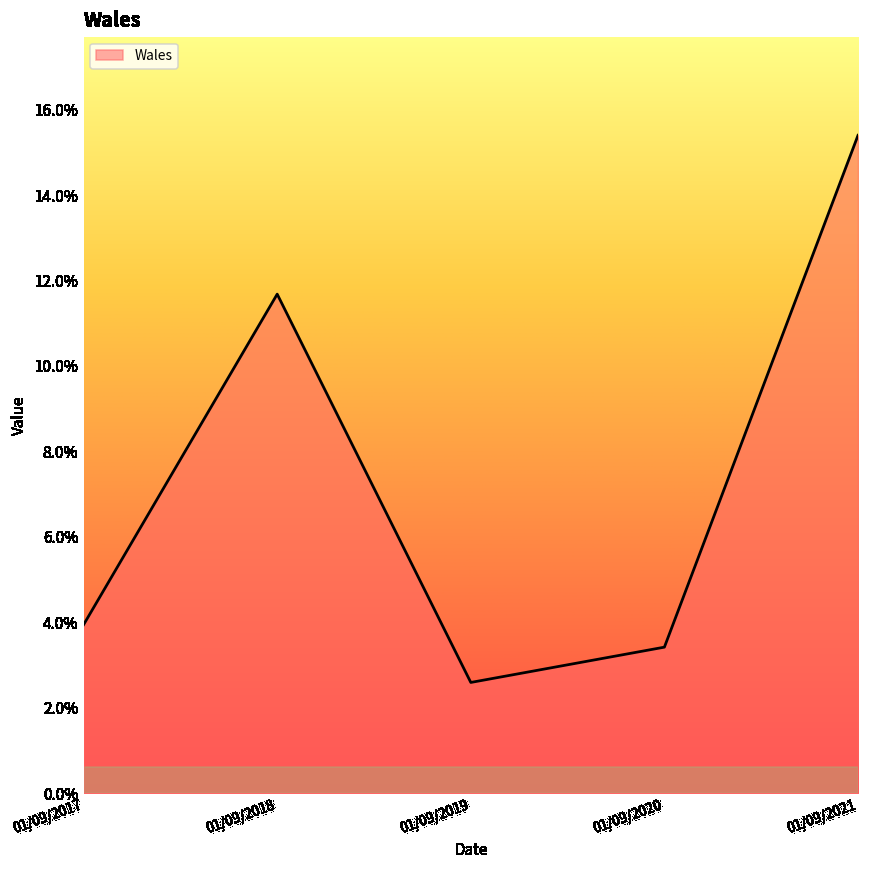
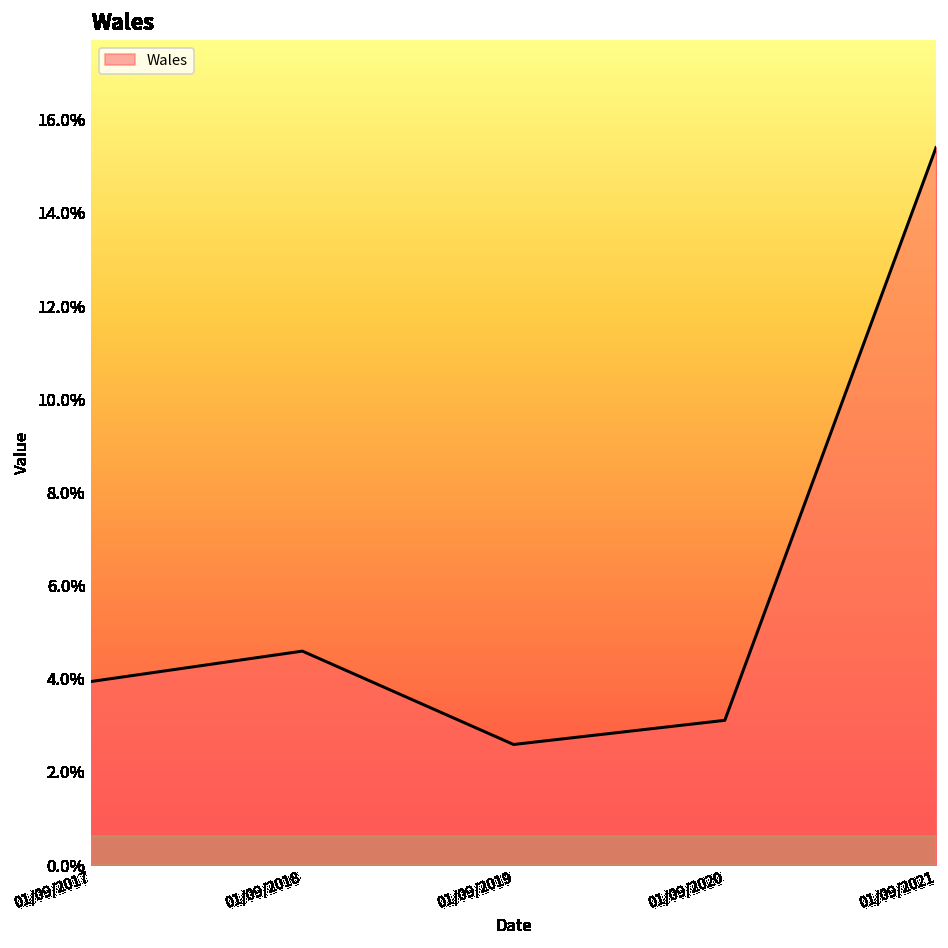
01/09/2018: 11.7% -> 4.6%
01/09/2020: 3.4% -> 3.1%
